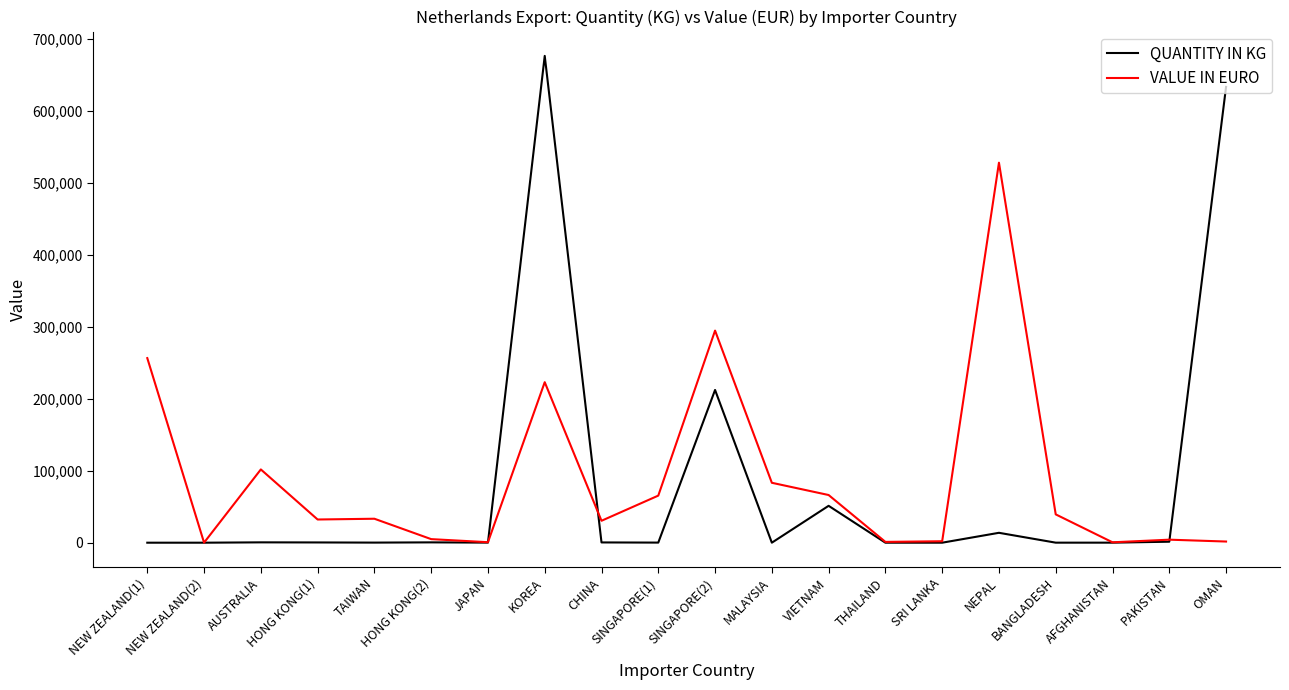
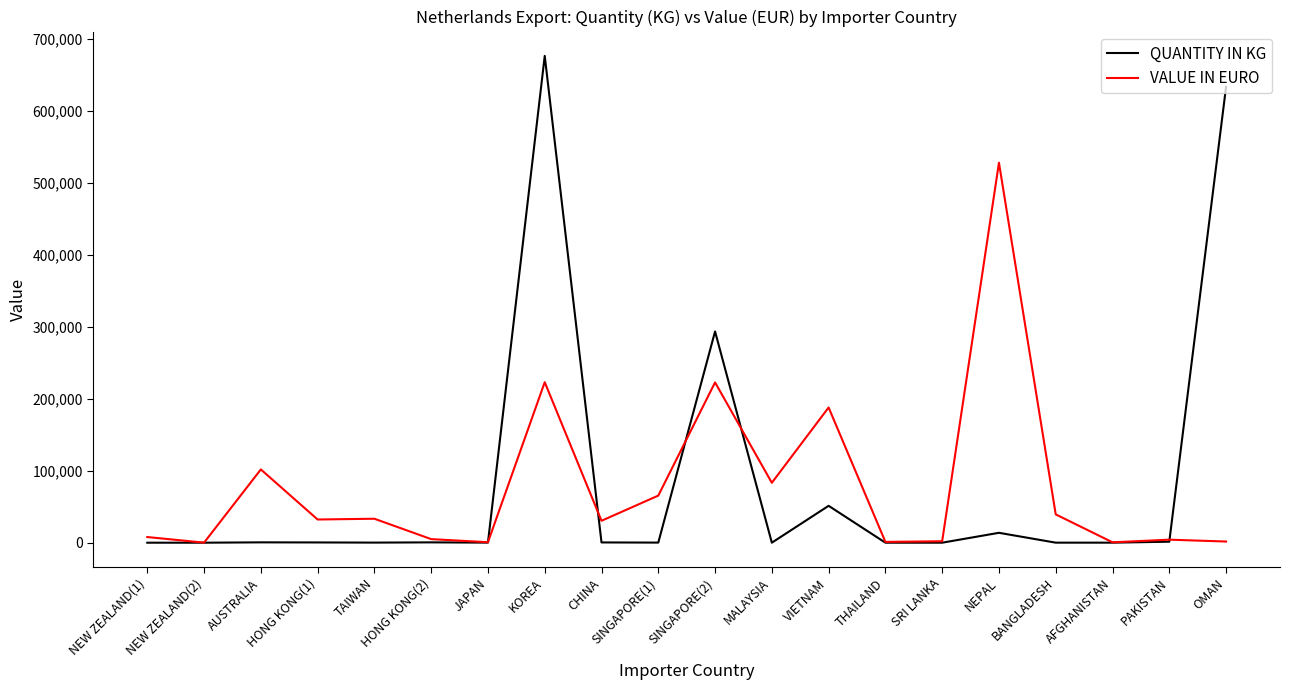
VALUE IN EURO, NEW ZEALAND(1): 260,000 -> 10,000
QUANTITY IN KG, SINGAPORE(2): 210,000 -> 290,000
VALUE IN EURO, SINGAPORE(2): 290,000 -> 220,000
VALUE IN EURO, VIETNAM: 70,000 -> 190,000
